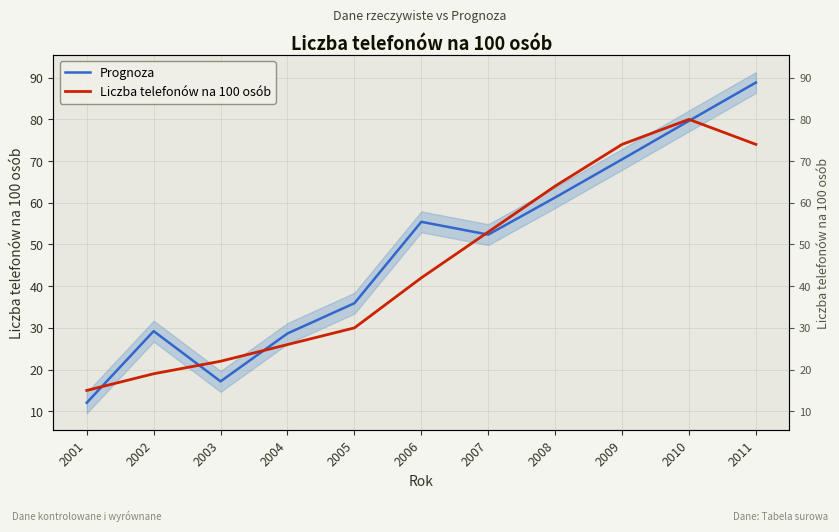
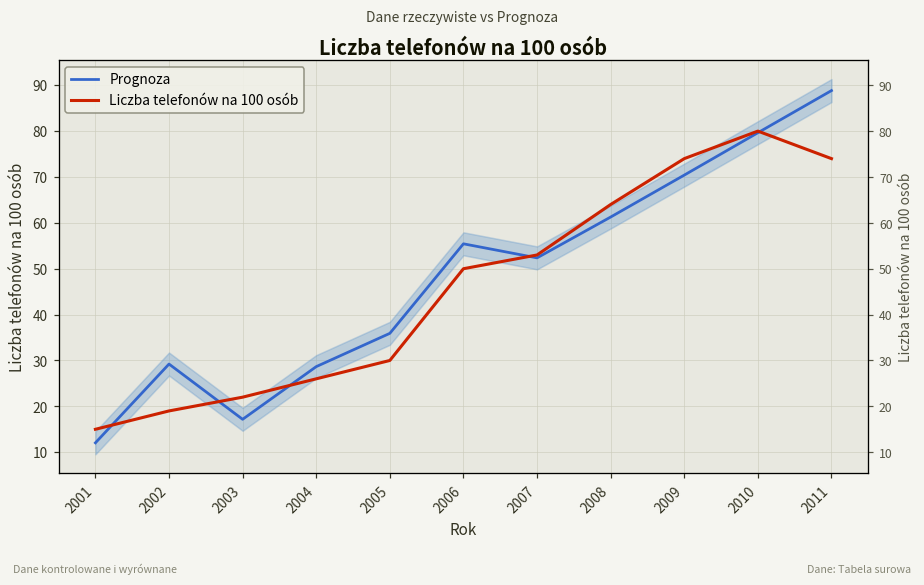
Liczba telefonów na 100 osób, 2006: 42 -> 50
